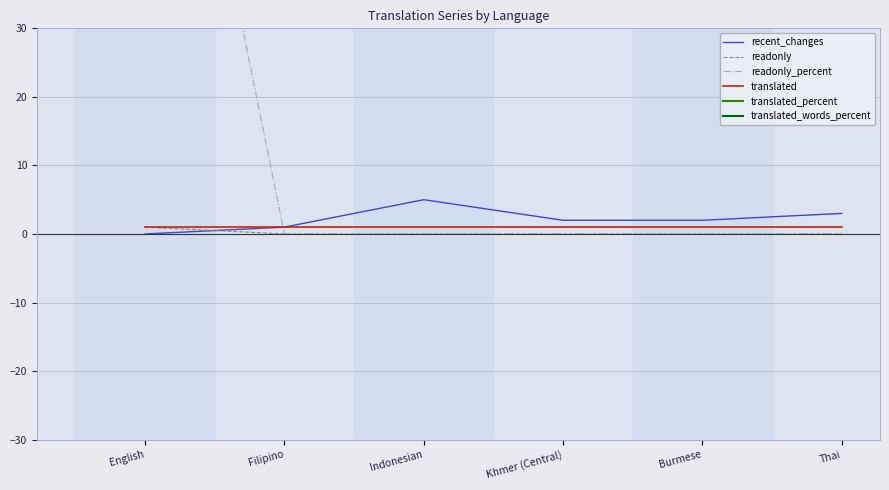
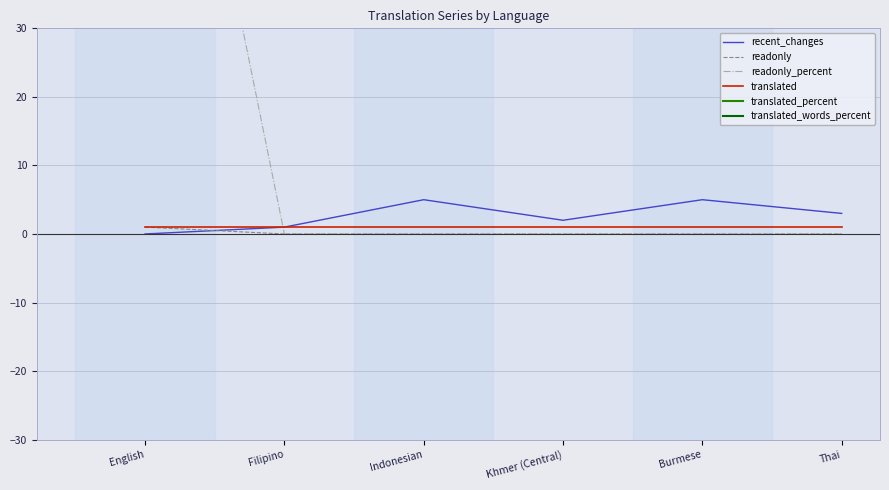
recent_changes, Burmese: 2 -> 5
